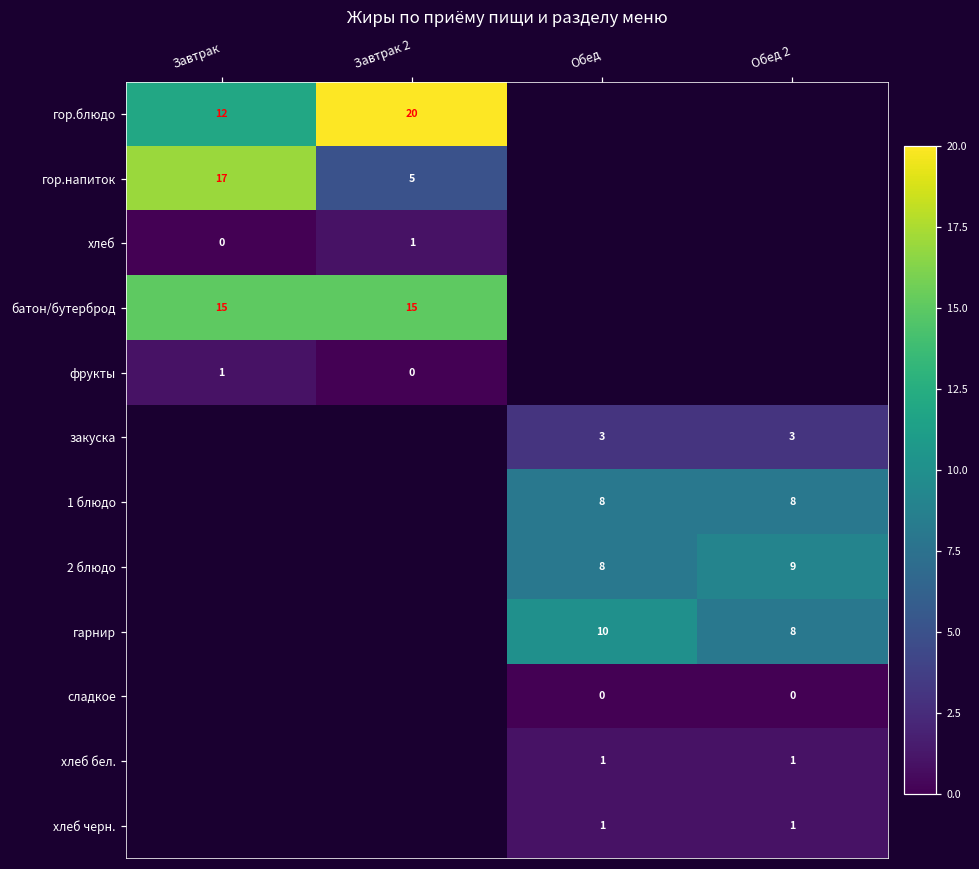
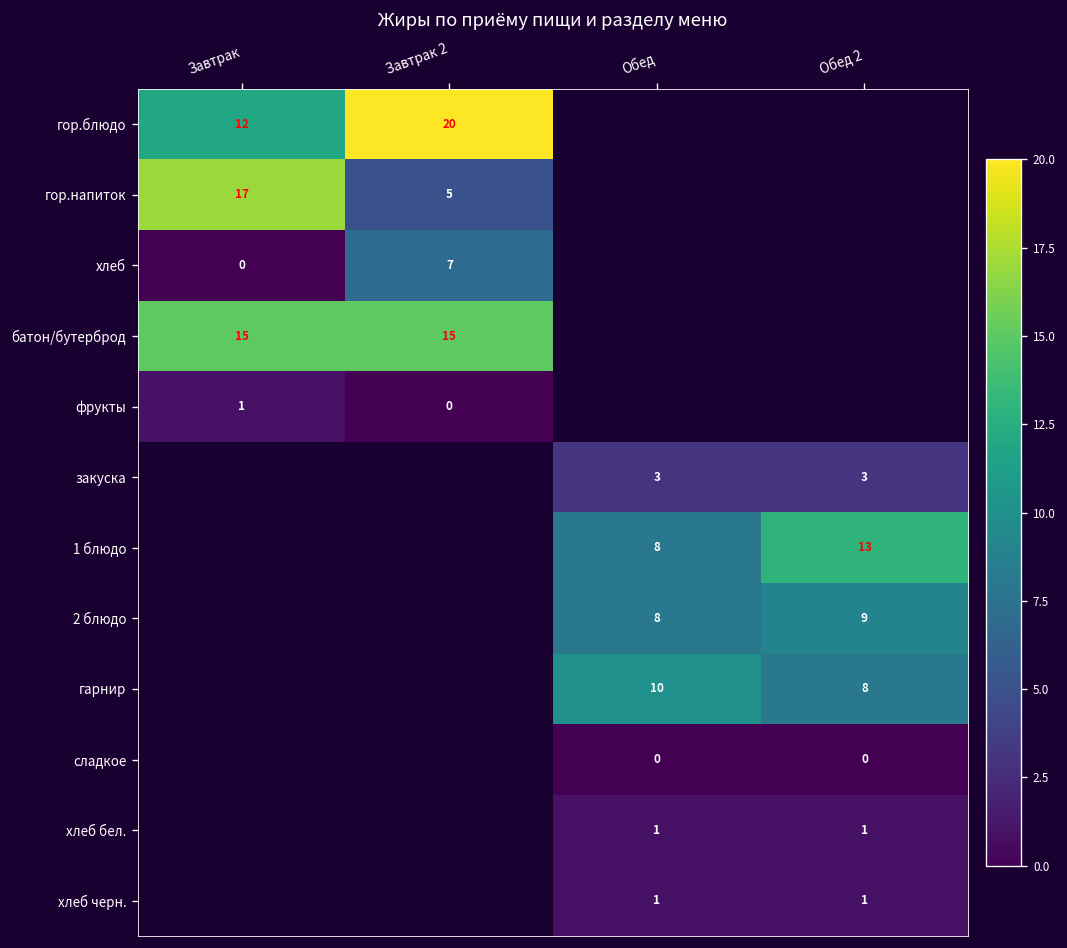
хлеб, Завтрак 2: 1 -> 7
1 блюдо, Обед 2: 8 -> 13
